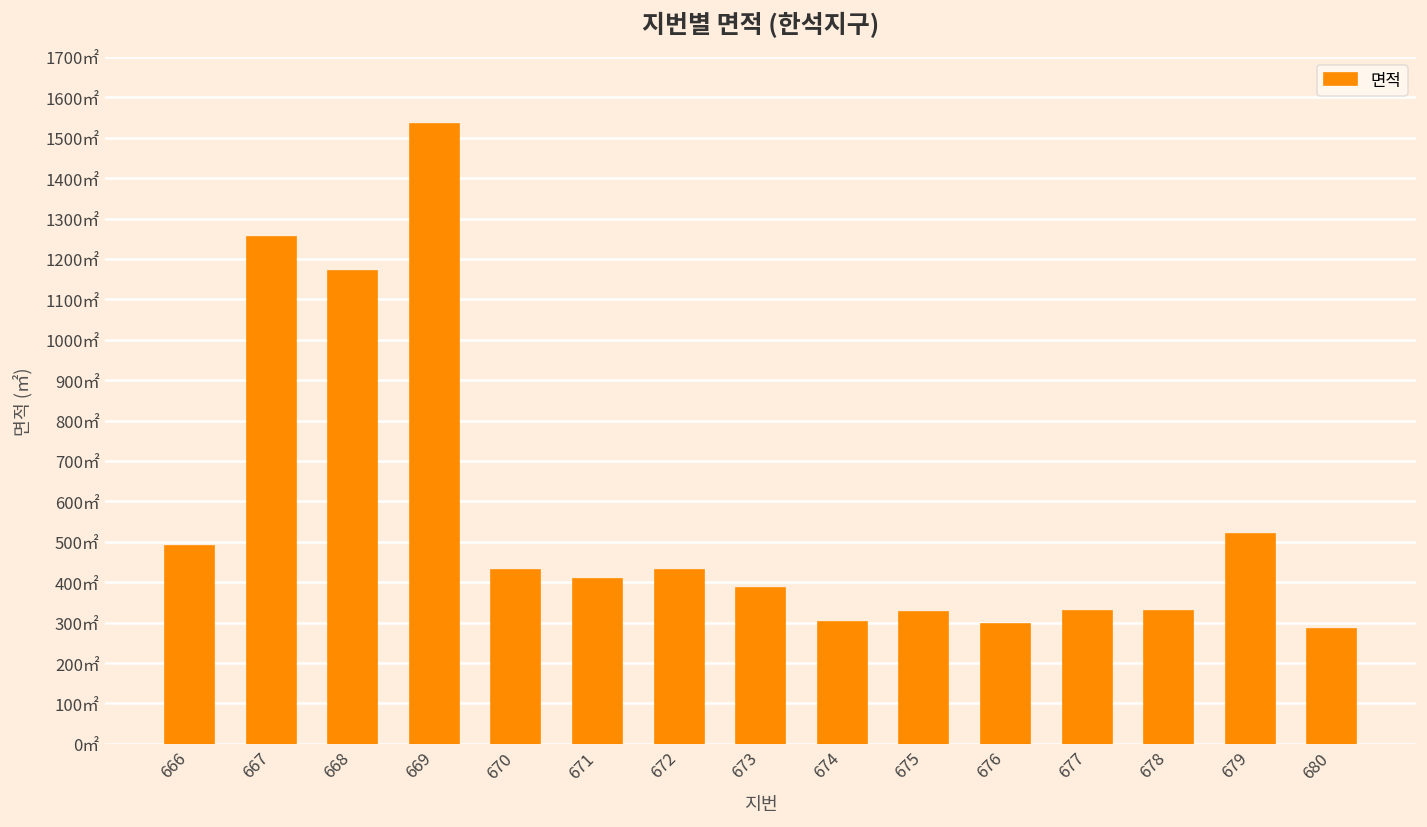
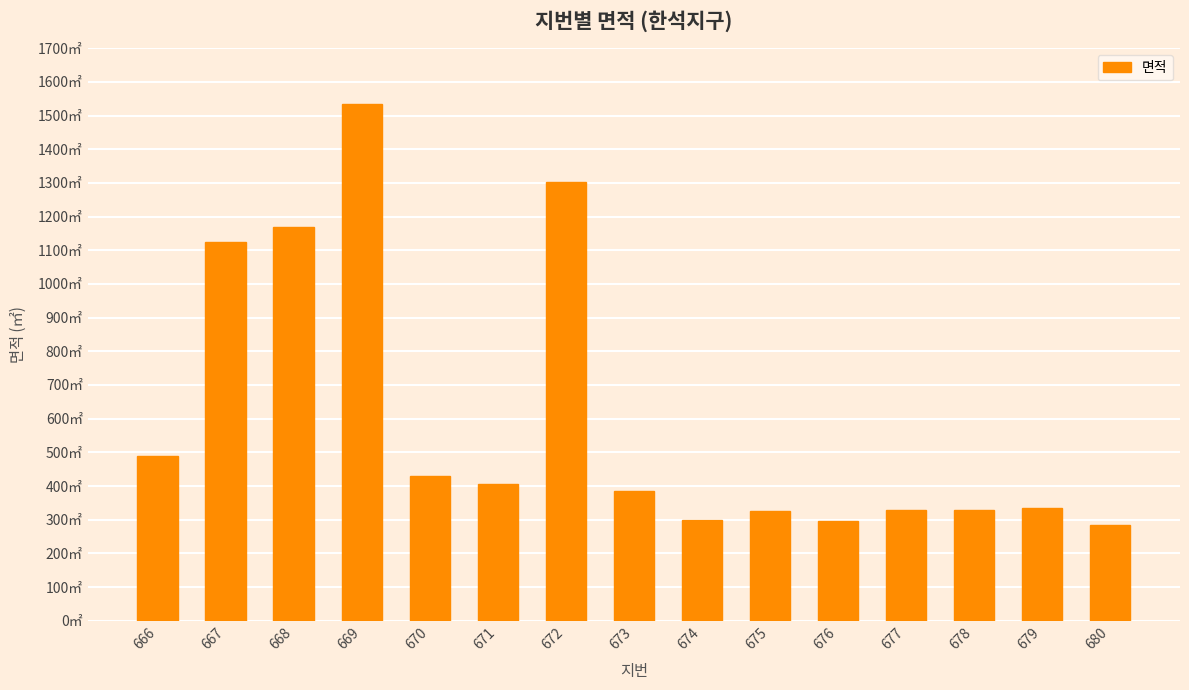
667: 1260㎡ -> 1130㎡
672: 430㎡ -> 1300㎡
679: 520㎡ -> 340㎡
